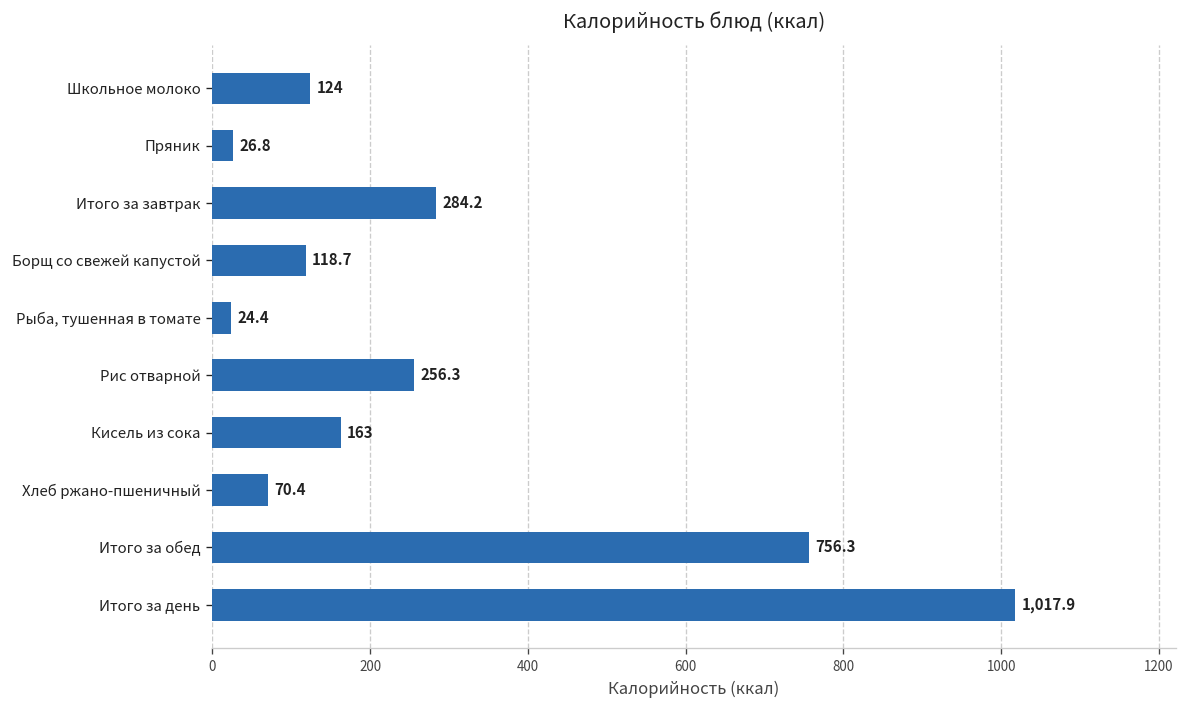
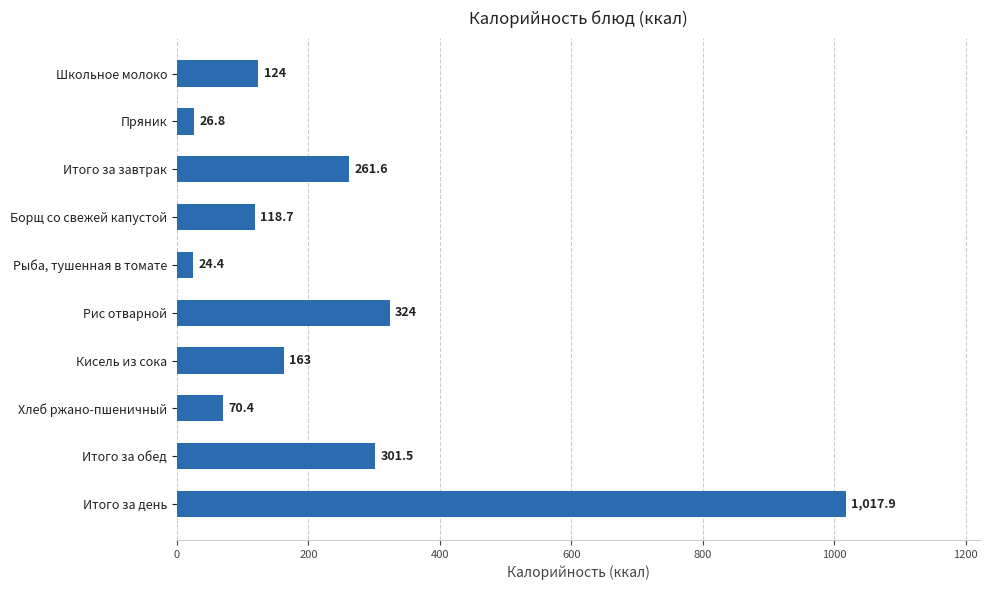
Итого за завтрак: 284.2 -> 261.6
Рис отварной: 256.3 -> 324
Итого за обед: 756.3 -> 301.5
